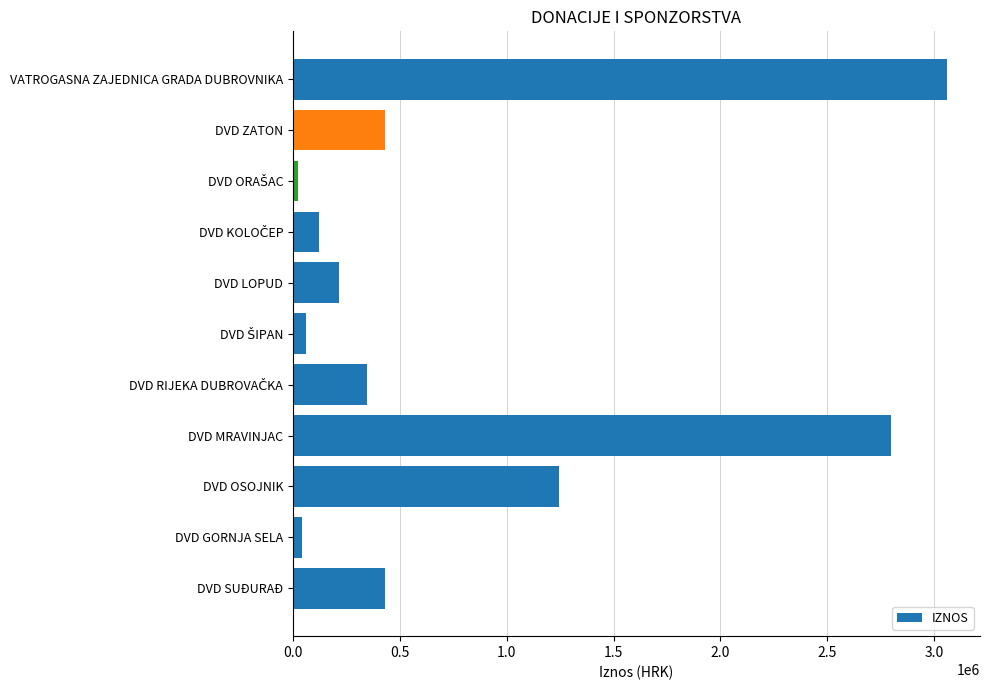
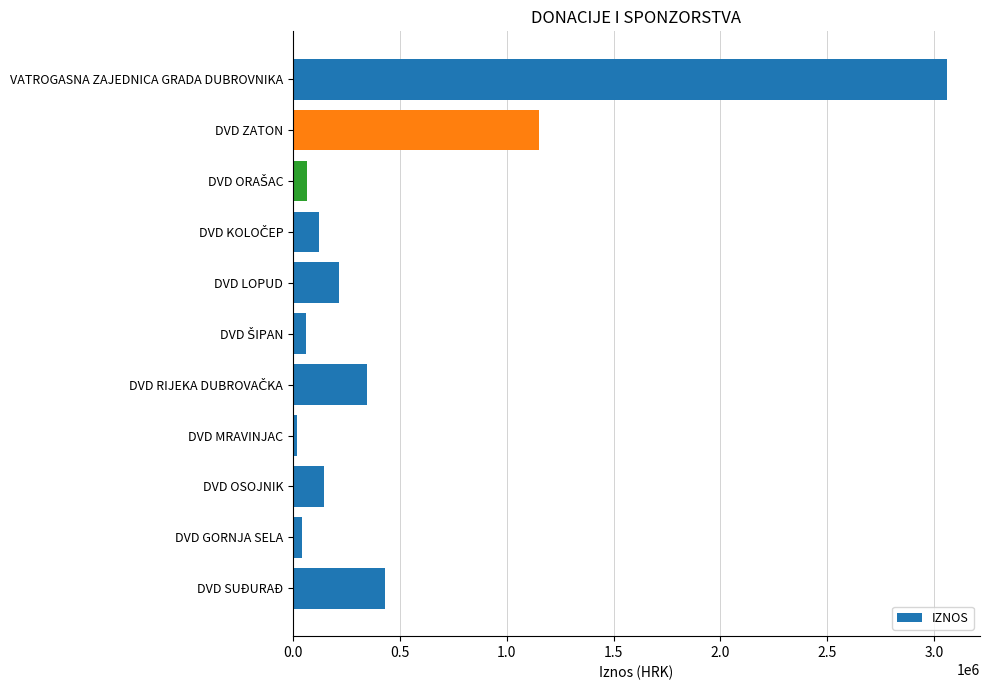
DVD ZATON: 430000 -> 1150000
DVD ORAŠAC: 20000 -> 70000
DVD MRAVINJAC: 2800000 -> 20000
DVD OSOJNIK: 1250000 -> 150000
